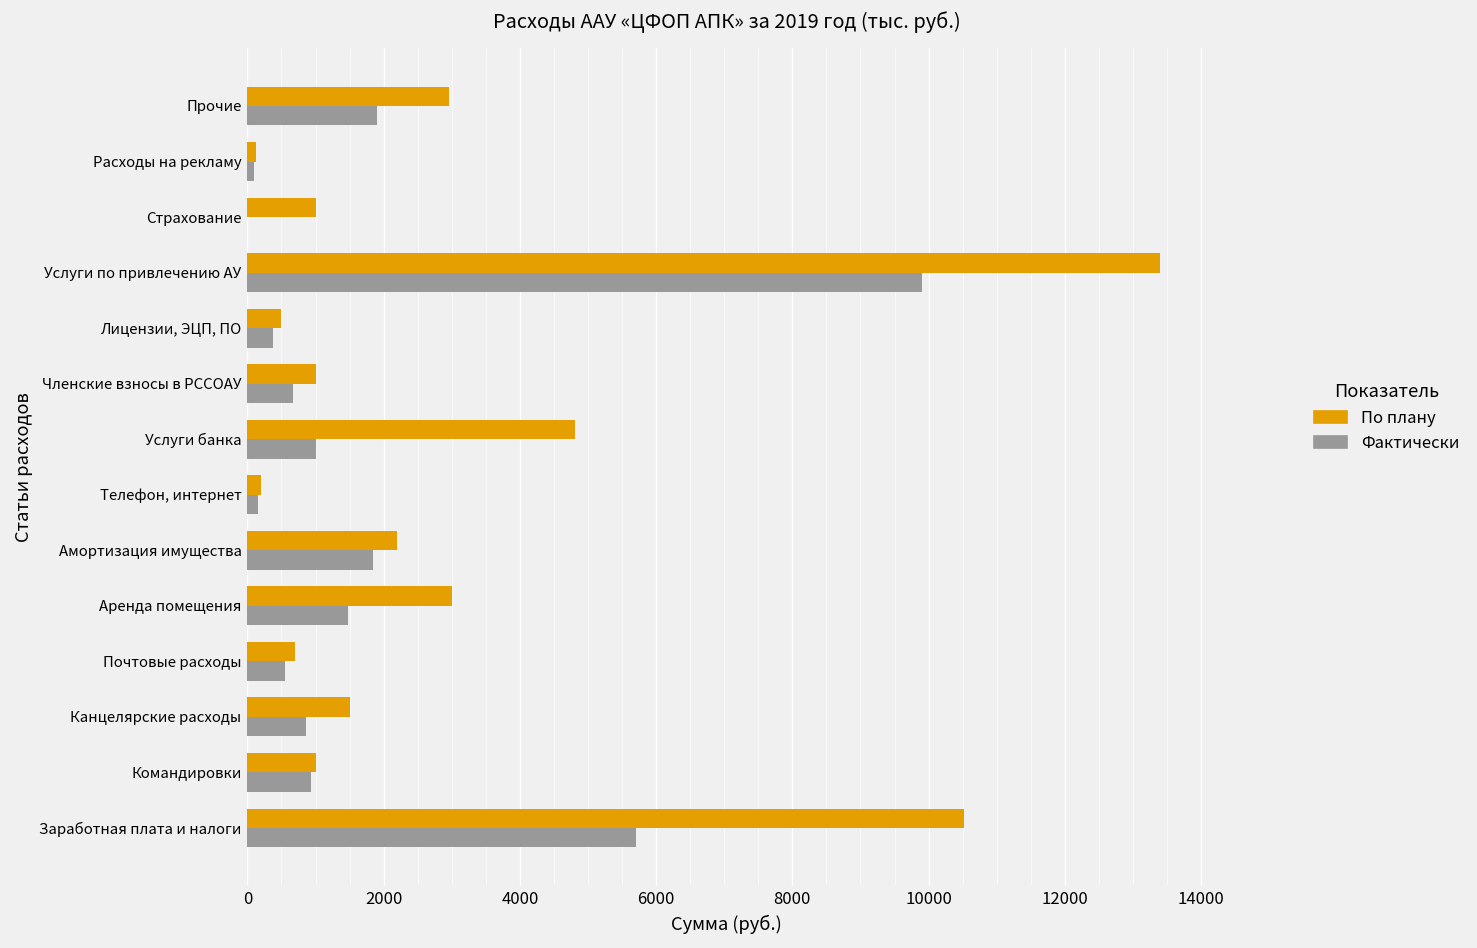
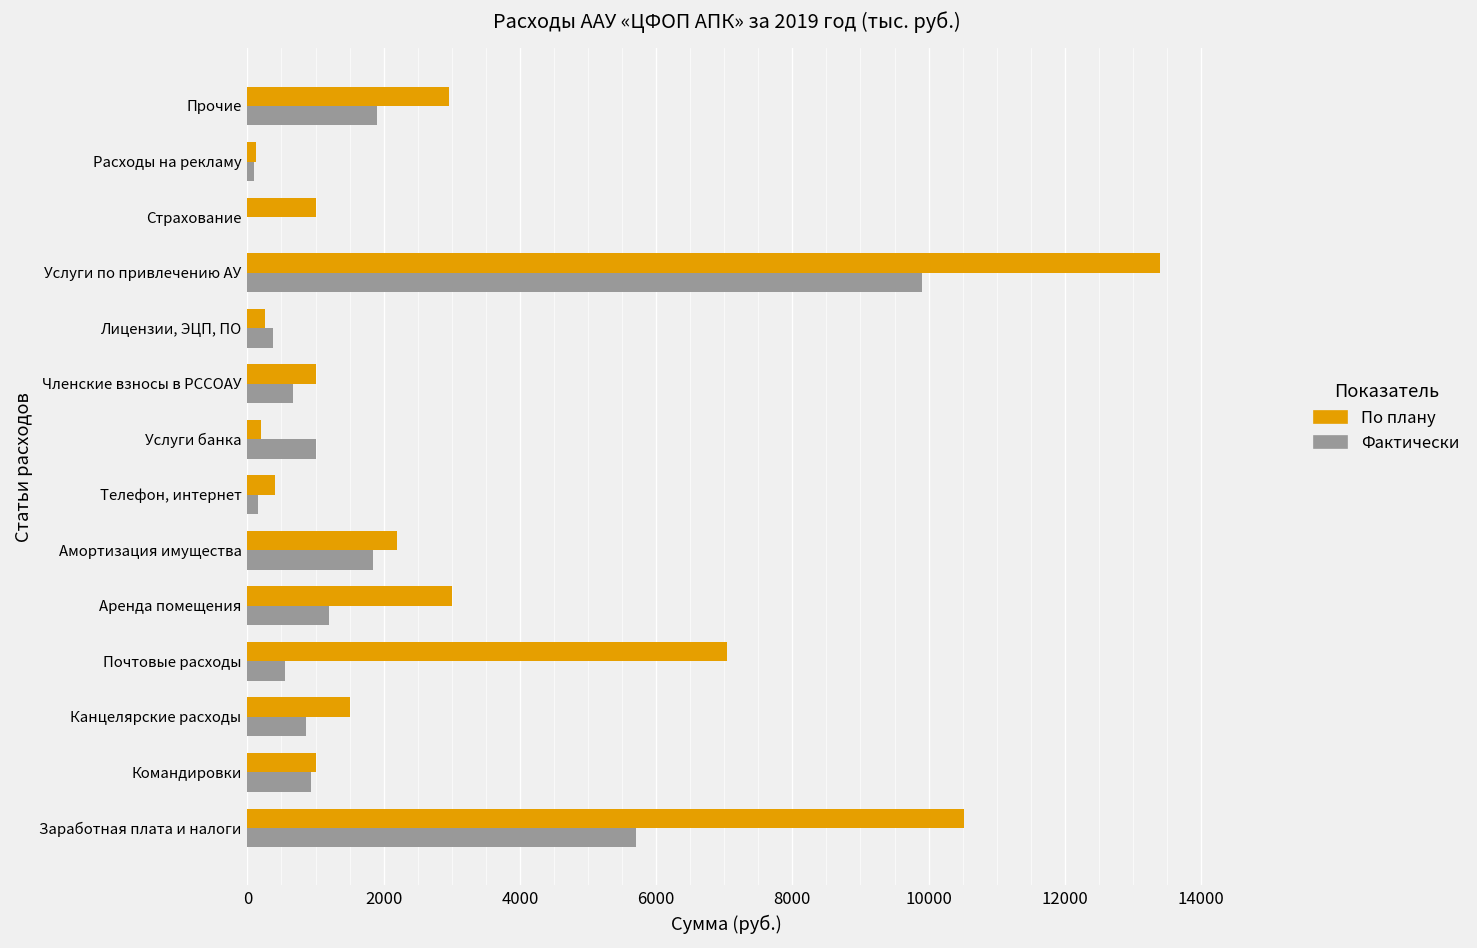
По плану, Лицензии, ЭЦП, ПО: 500 -> 300
По плану, Услуги банка: 4800 -> 200
По плану, Телефон, интернет: 200 -> 400
Фактически, Аренда помещения: 1500 -> 1200
По плану, Почтовые расходы: 700 -> 7000
